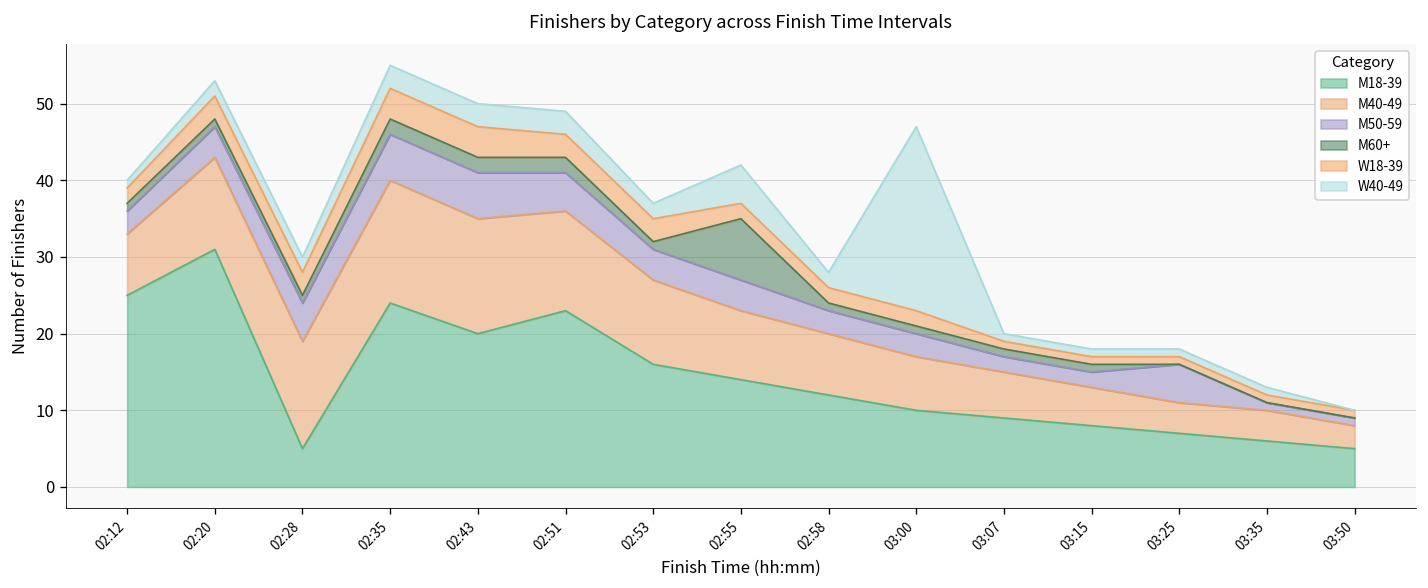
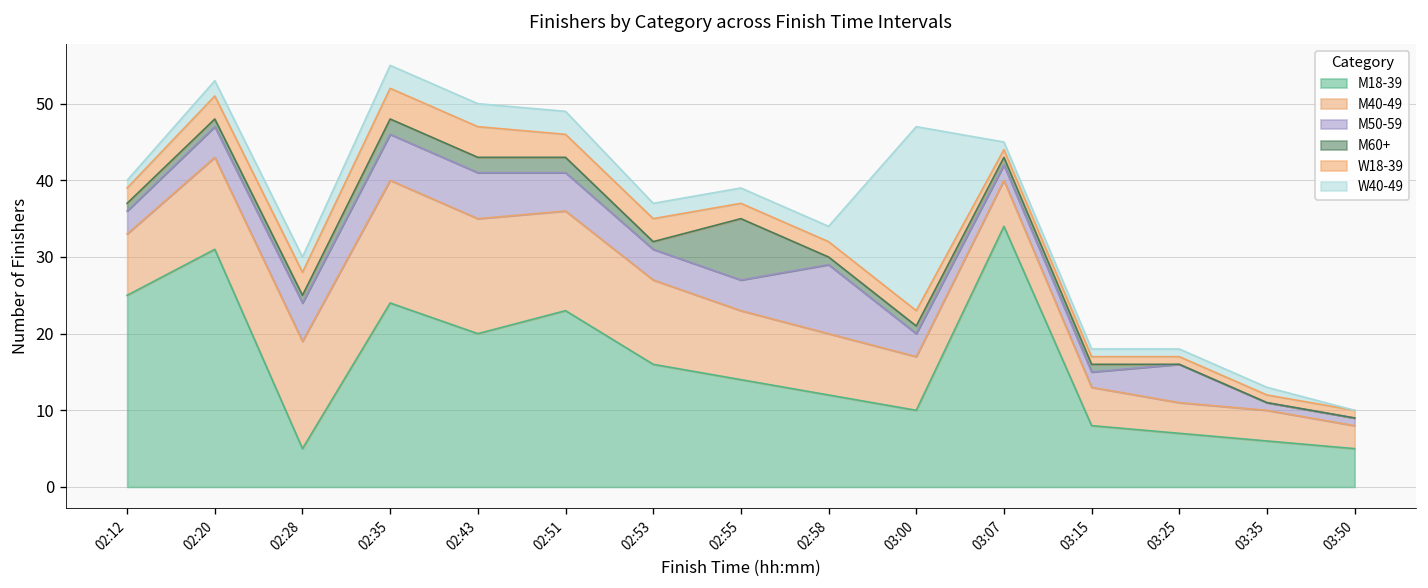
W40-49, 02:55: 5 -> 2
M50-59, 02:58: 3 -> 9
M18-39, 03:07: 9 -> 34
